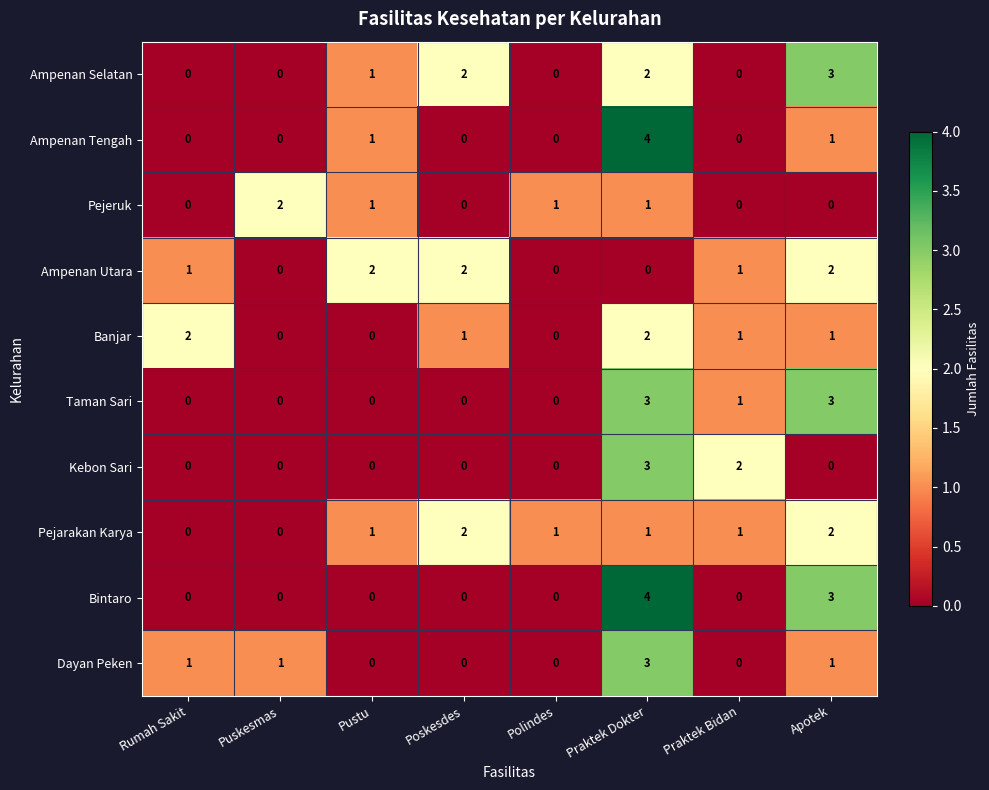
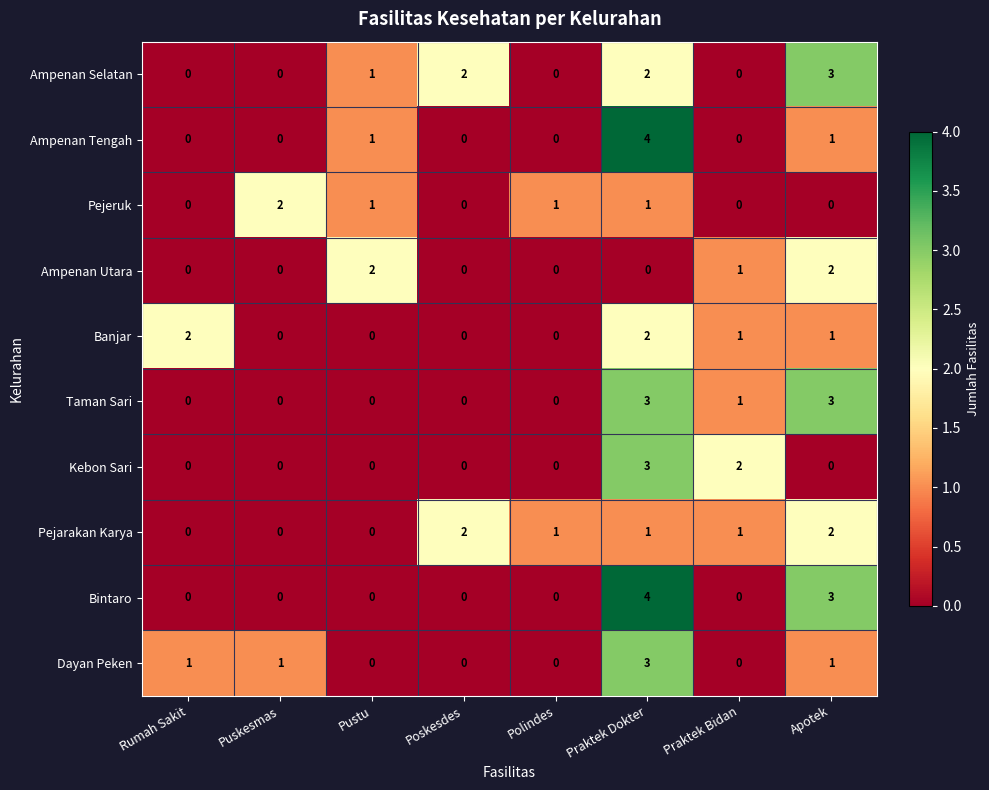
Ampenan Utara, Rumah Sakit: 1 -> 0
Ampenan Utara, Poskesdes: 2 -> 0
Banjar, Poskesdes: 1 -> 0
Pejarakan Karya, Pustu: 1 -> 0
